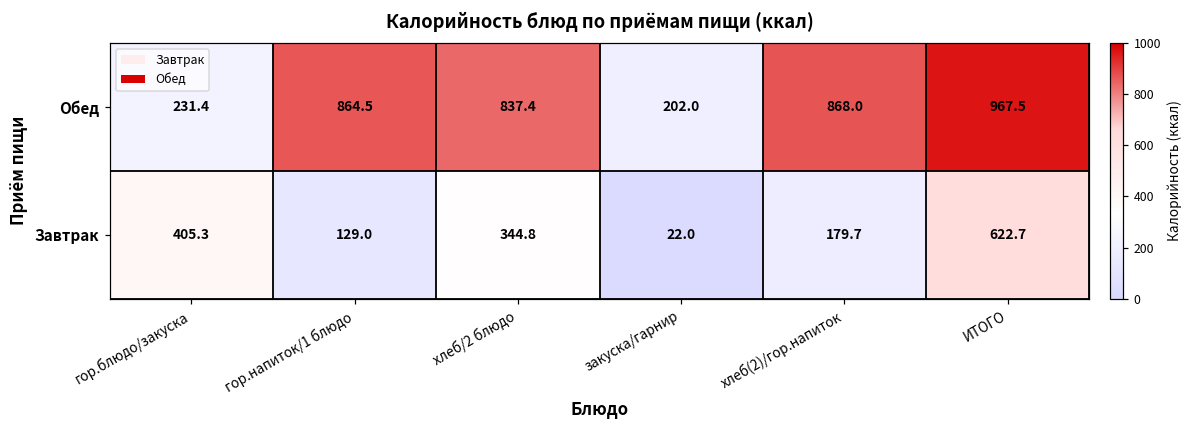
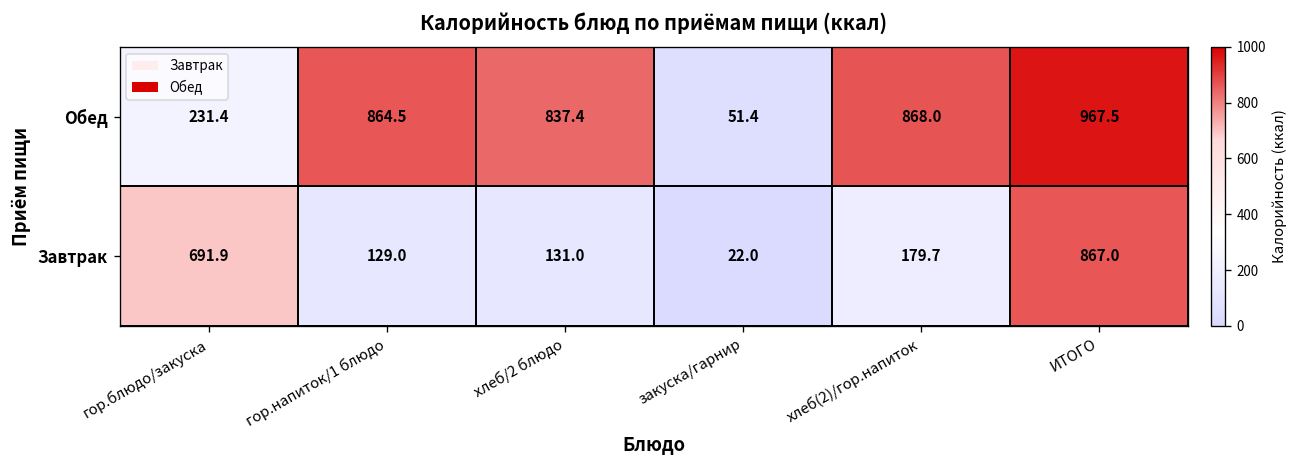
Обед, закуска/гарнир: 202.0 -> 51.4
Завтрак, гор.блюдо/закуска: 405.3 -> 691.9
Завтрак, хлеб/2 блюдо: 344.8 -> 131.0
Завтрак, ИТОГО: 622.7 -> 867.0
